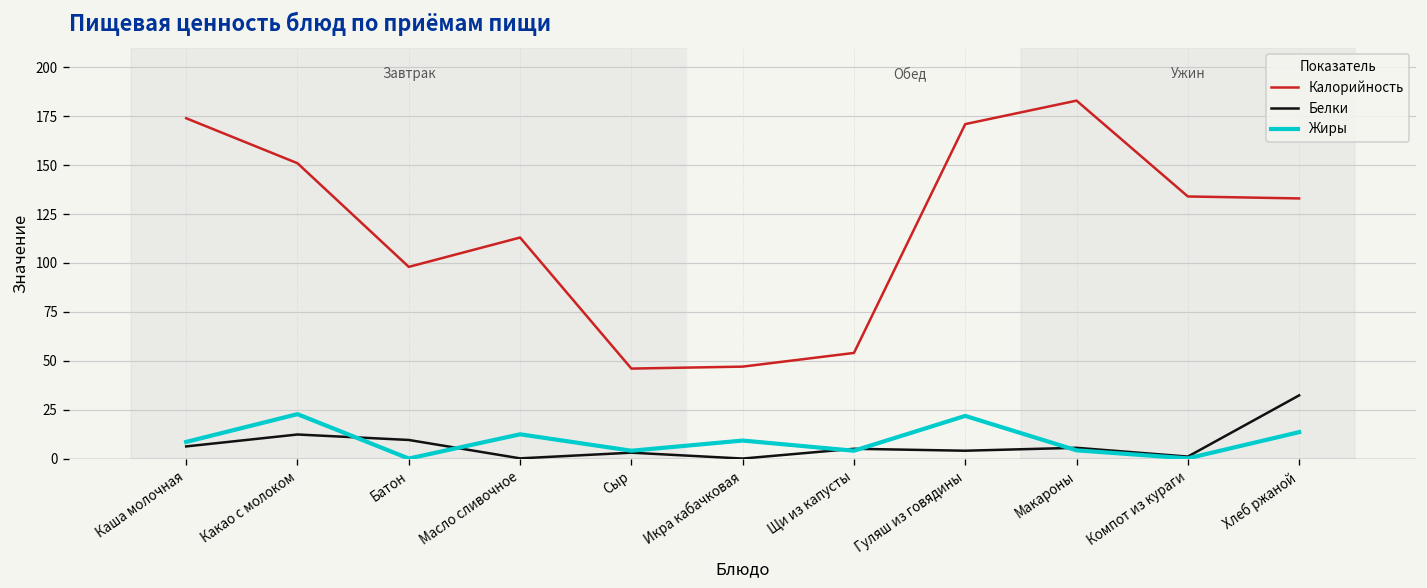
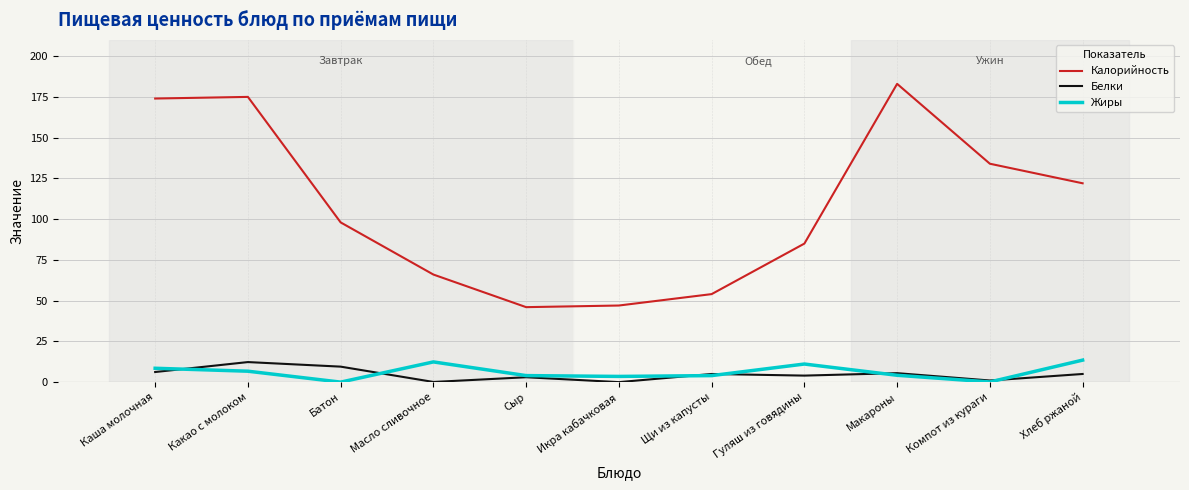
Калорийность, Какао с молоком: 151 -> 175
Жиры, Какао с молоком: 23 -> 7
Калорийность, Масло сливочное: 113 -> 66
Жиры, Икра кабачковая: 9 -> 4
Калорийность, Гуляш из говядины: 171 -> 85
Жиры, Гуляш из говядины: 22 -> 11
Калорийность, Хлеб ржаной: 133 -> 122
Белки, Хлеб ржаной: 32 -> 5
